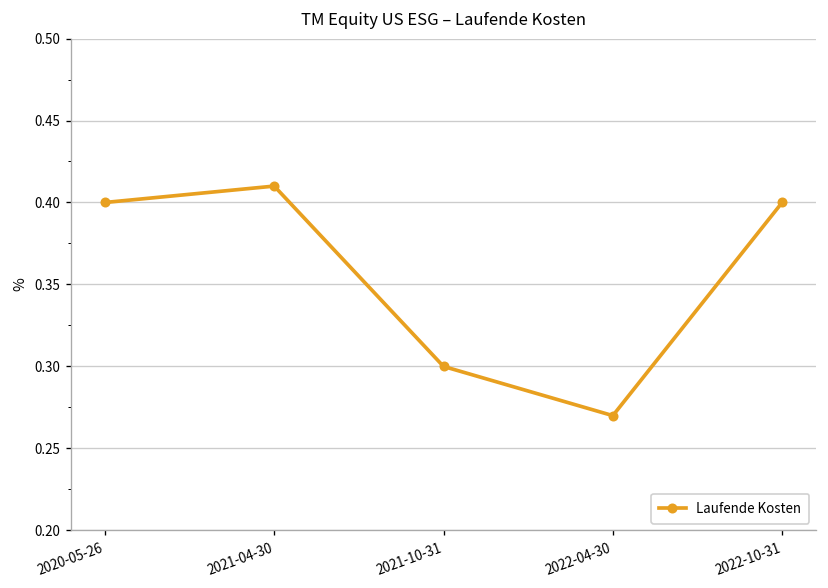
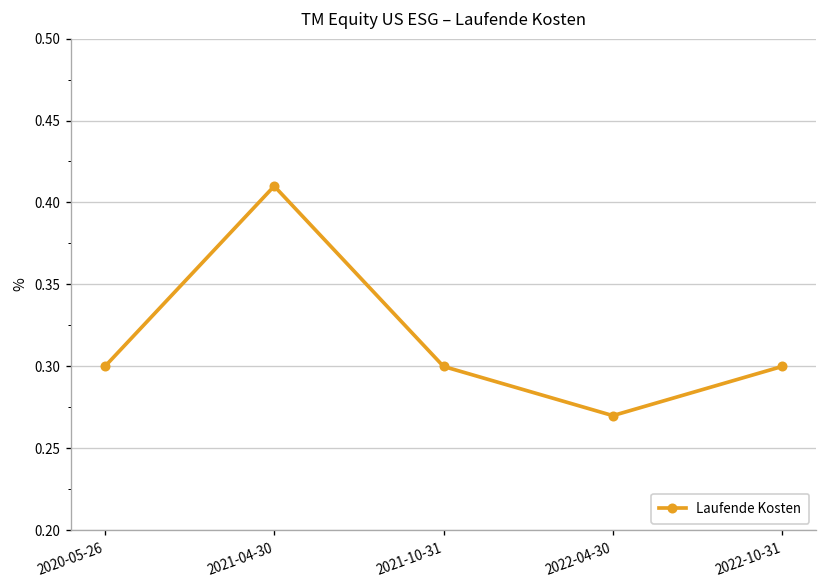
2020-05-26: 0.4 -> 0.3
2022-10-31: 0.4 -> 0.3
